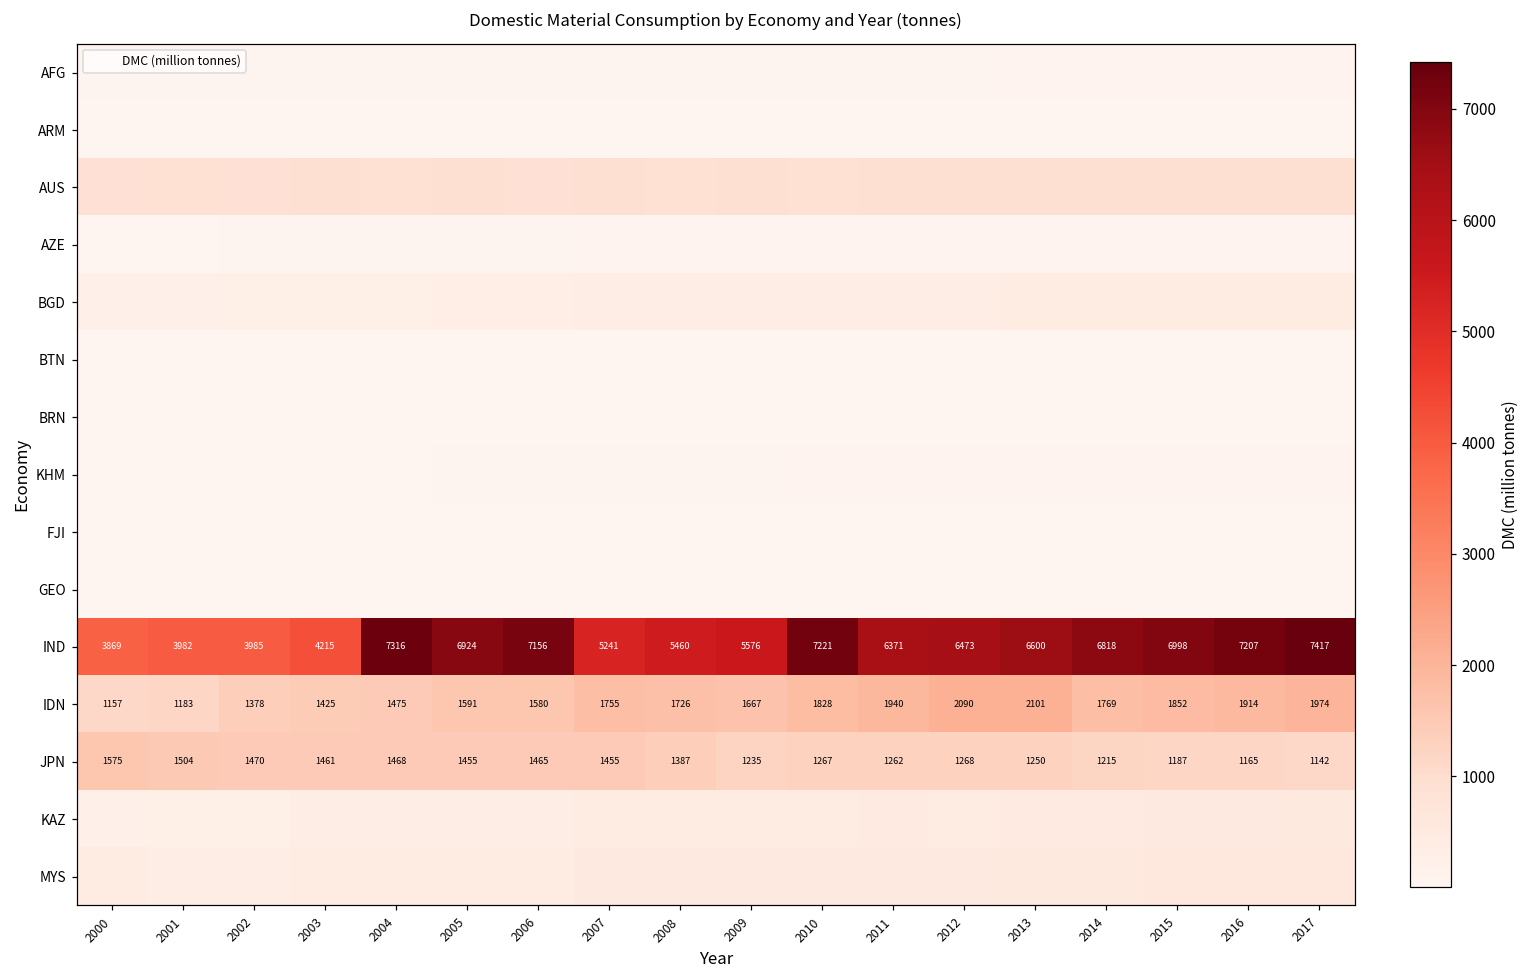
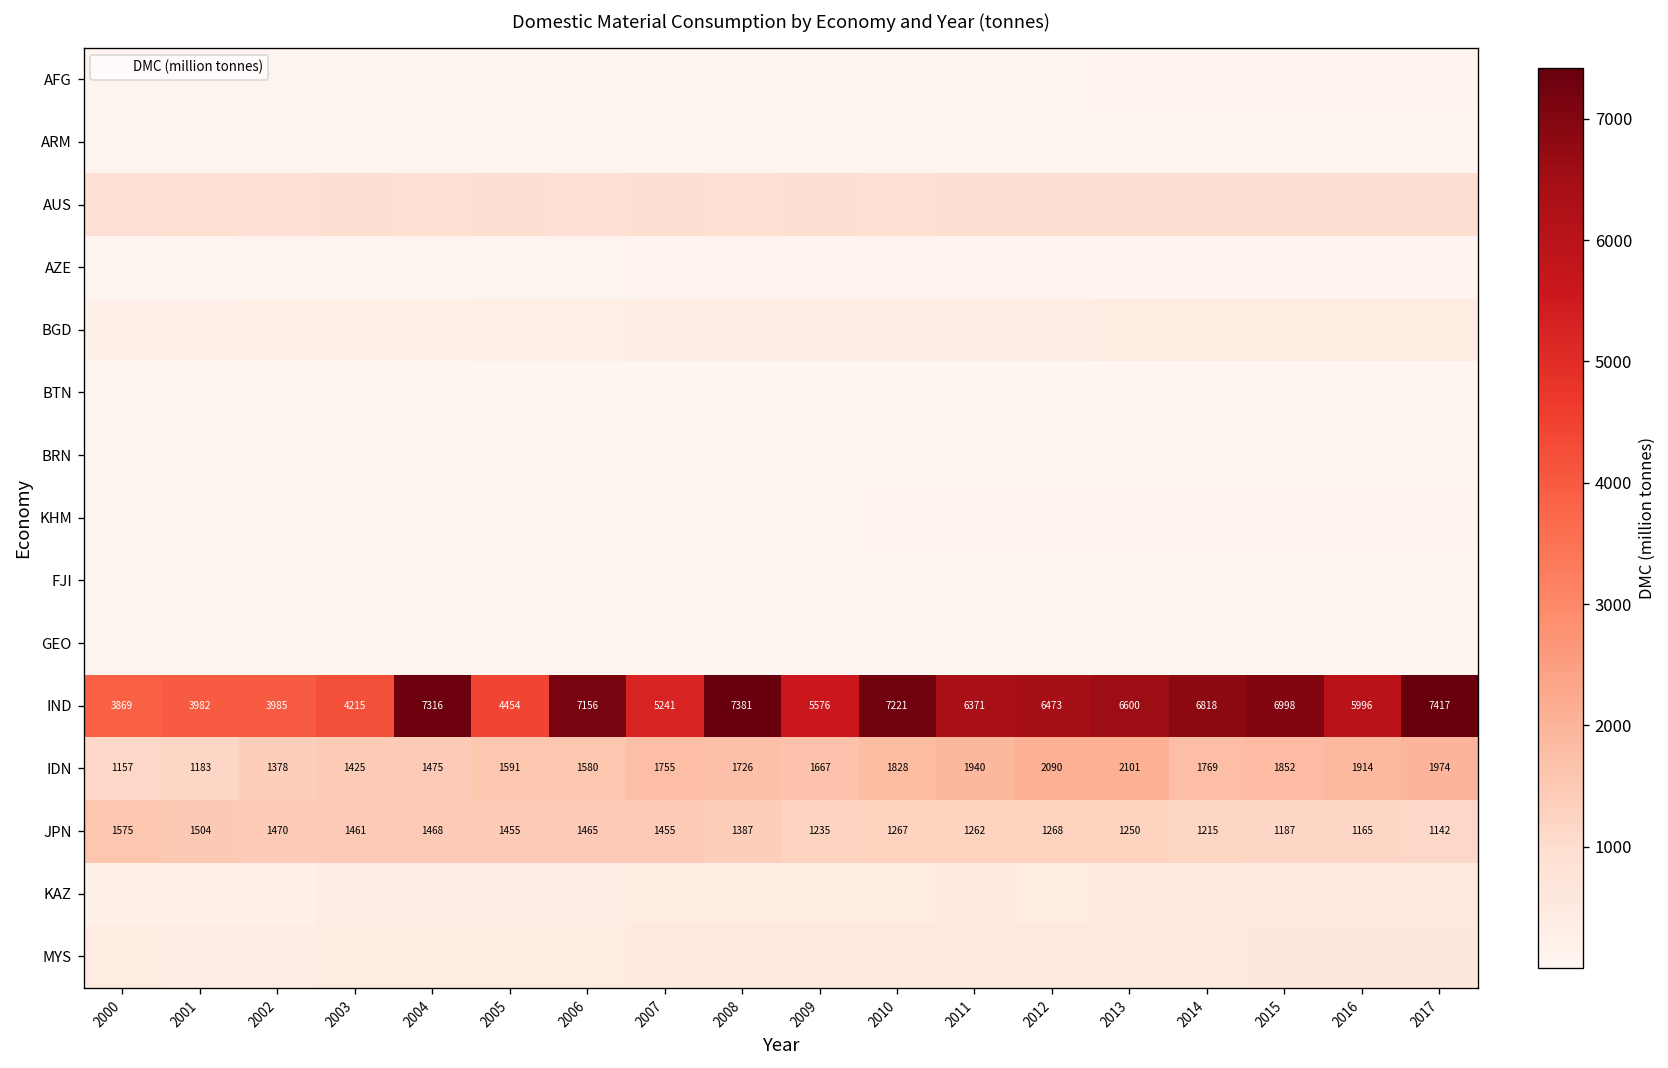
IND, 2005: 6924 -> 4454
IND, 2008: 5460 -> 7381
IND, 2016: 7207 -> 5996
